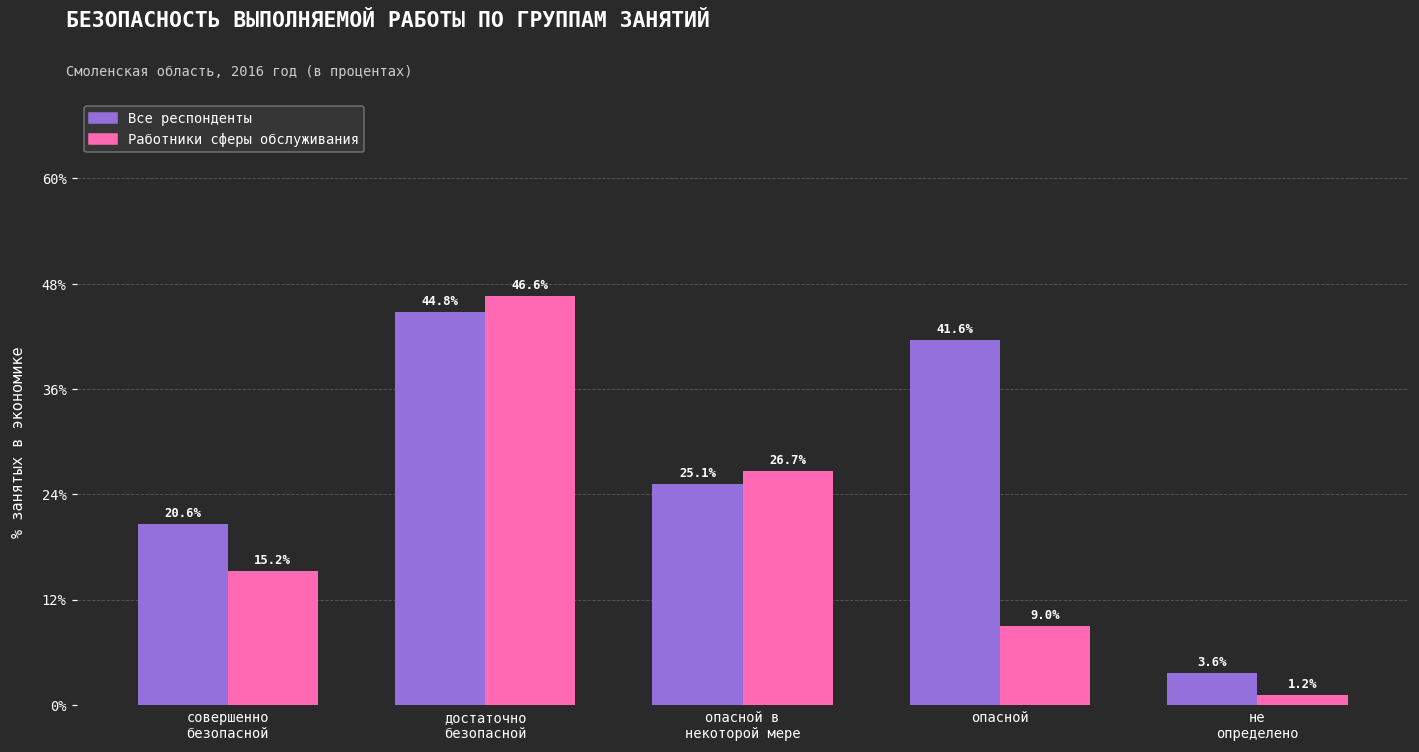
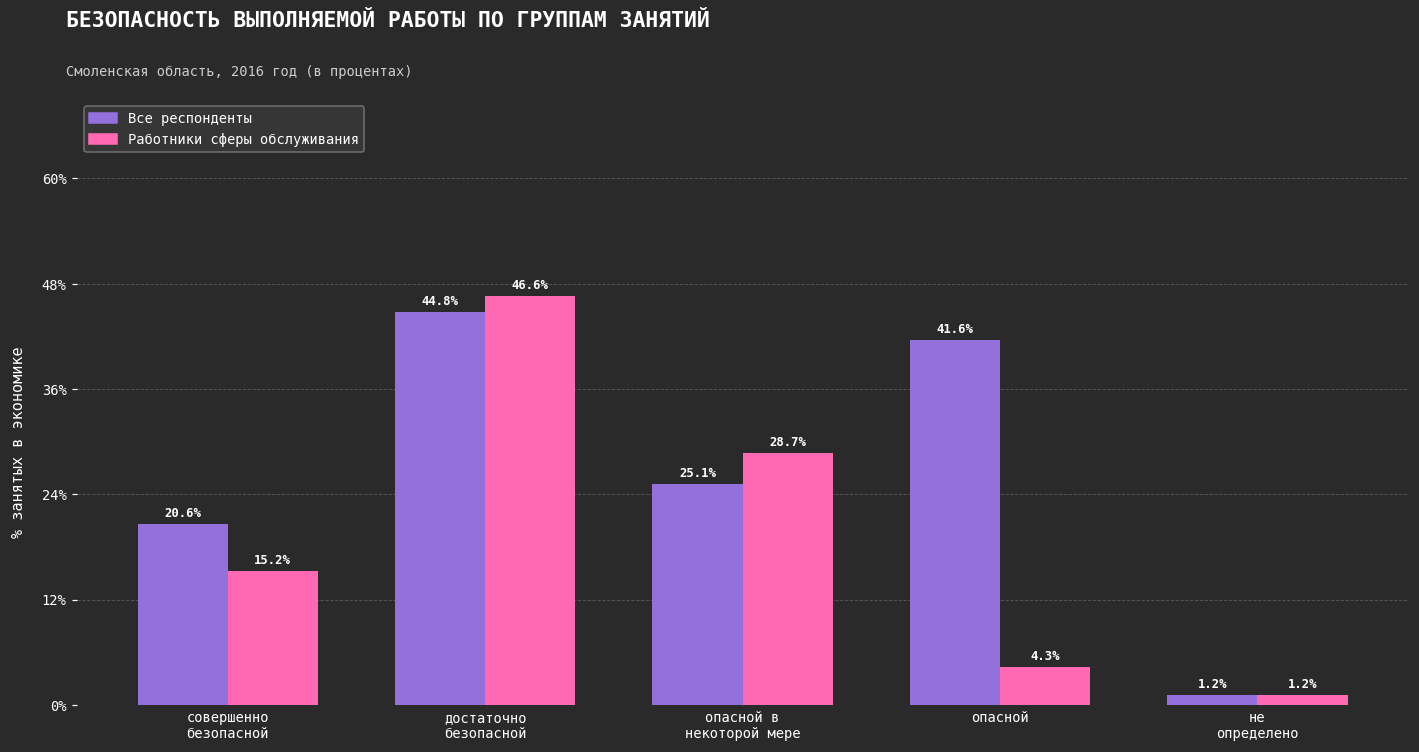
Работники сферы обслуживания, опасной в некоторой мере: 26.7% -> 28.7%
Работники сферы обслуживания, опасной: 9.0% -> 4.3%
Все респонденты, не определено: 3.6% -> 1.2%
